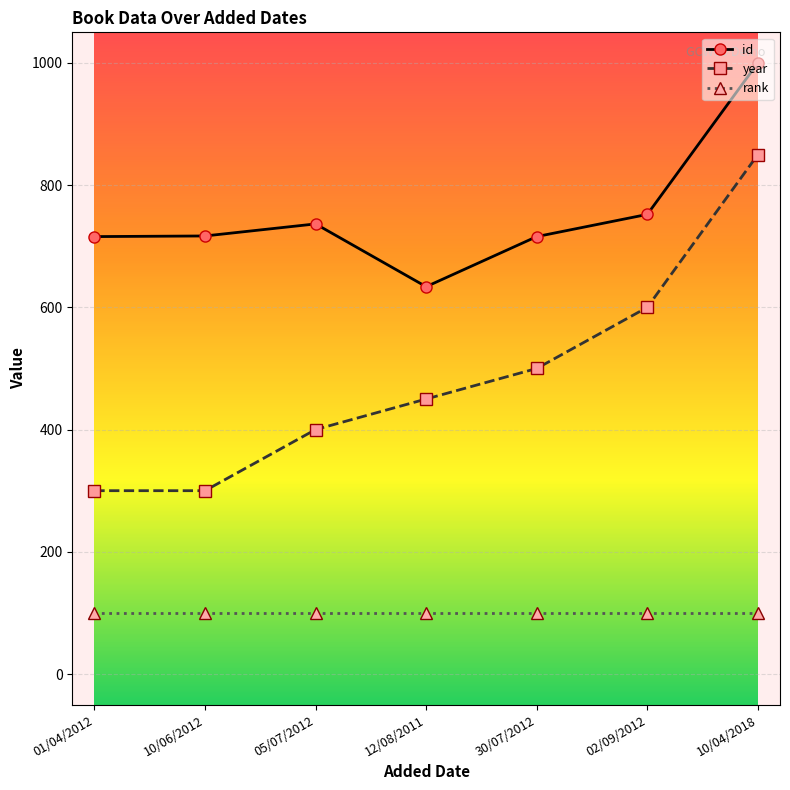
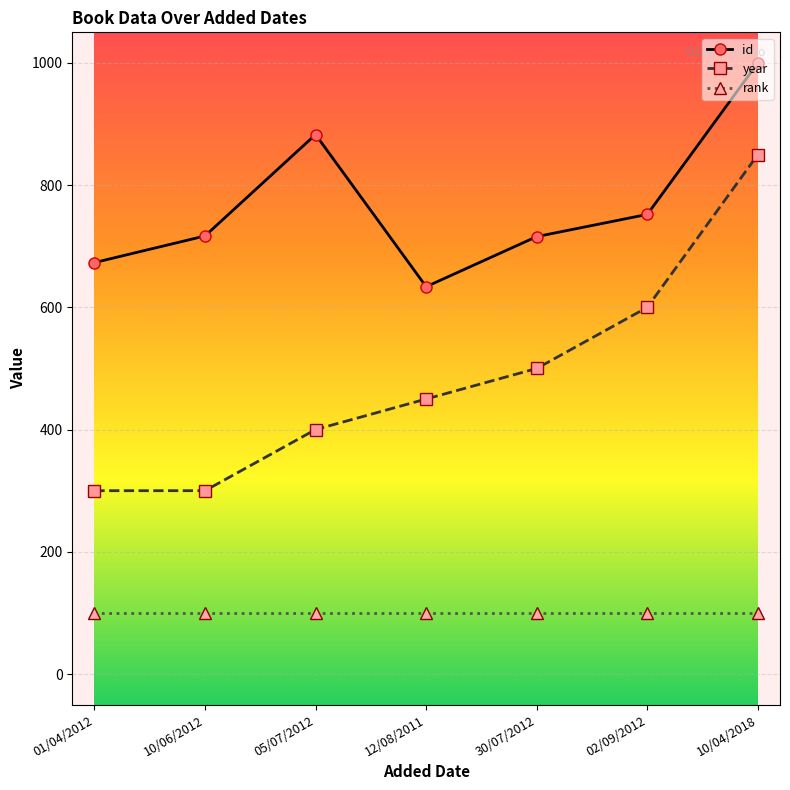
id, 01/04/2012: 720 -> 670
id, 05/07/2012: 740 -> 880
